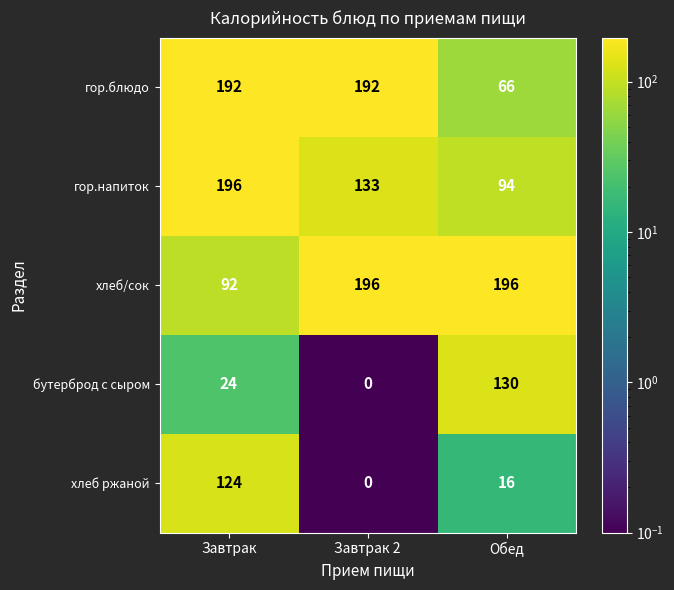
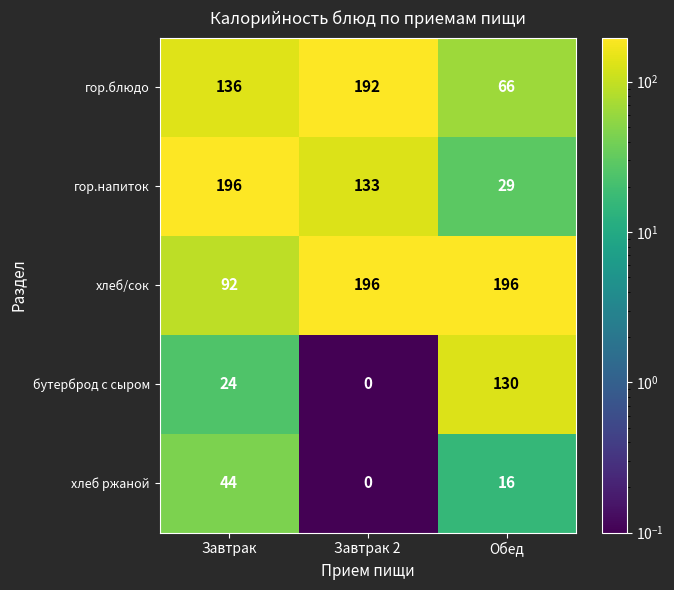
гор.блюдо, Завтрак: 192 -> 136
гор.напиток, Обед: 94 -> 29
хлеб ржаной, Завтрак: 124 -> 44
